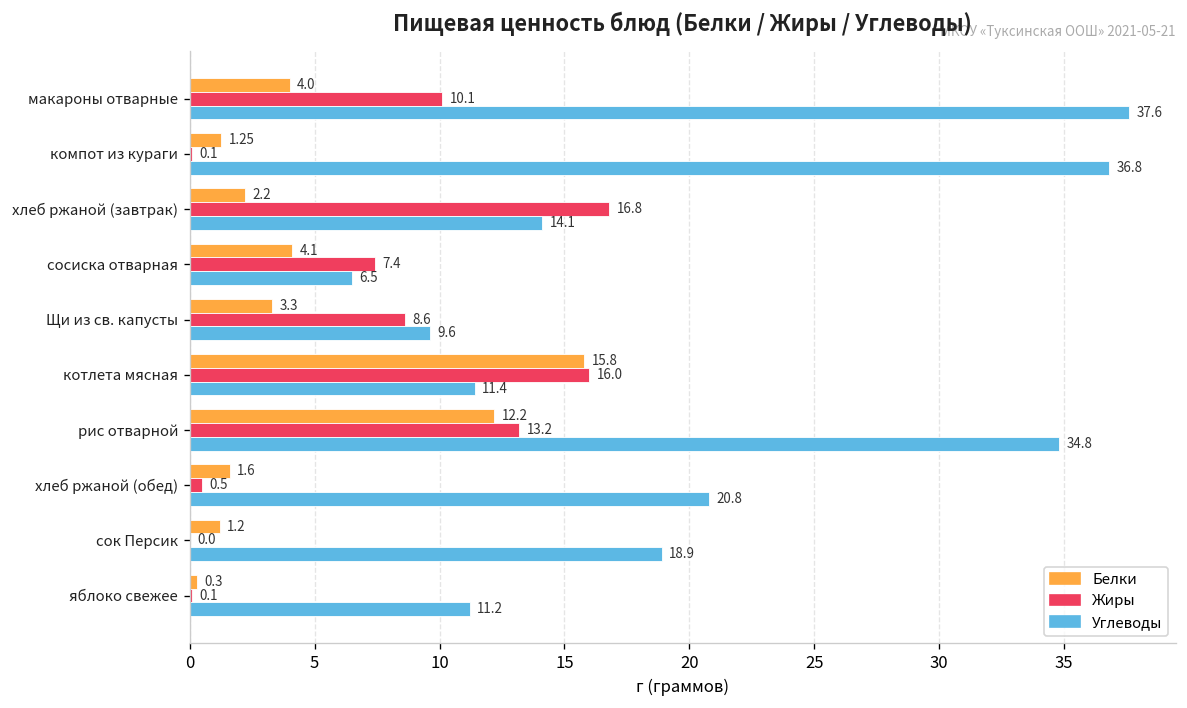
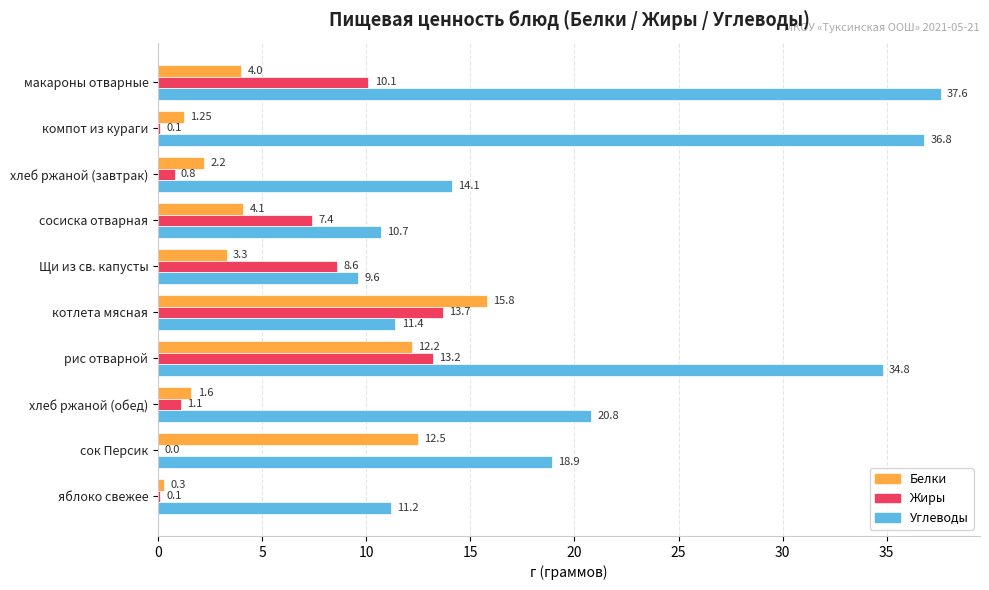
Жиры, хлеб ржаной (завтрак): 16.8 -> 0.8
Углеводы, сосиска отварная: 6.5 -> 10.7
Жиры, котлета мясная: 16.0 -> 13.7
Жиры, хлеб ржаной (обед): 0.5 -> 1.1
Белки, сок Персик: 1.2 -> 12.5
